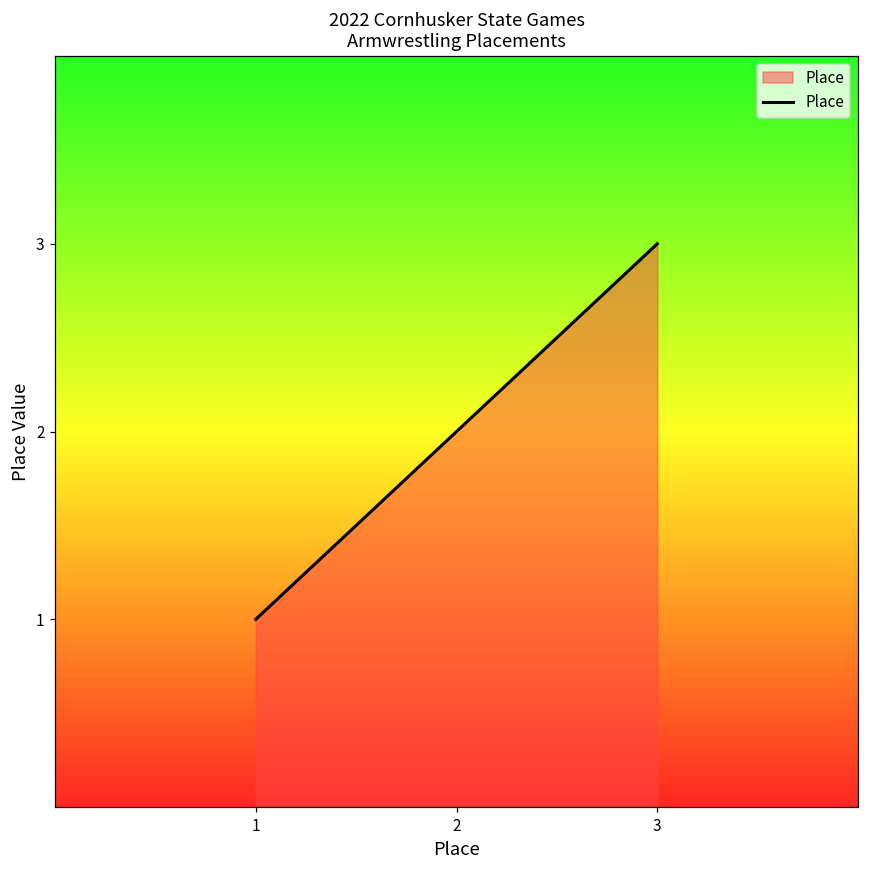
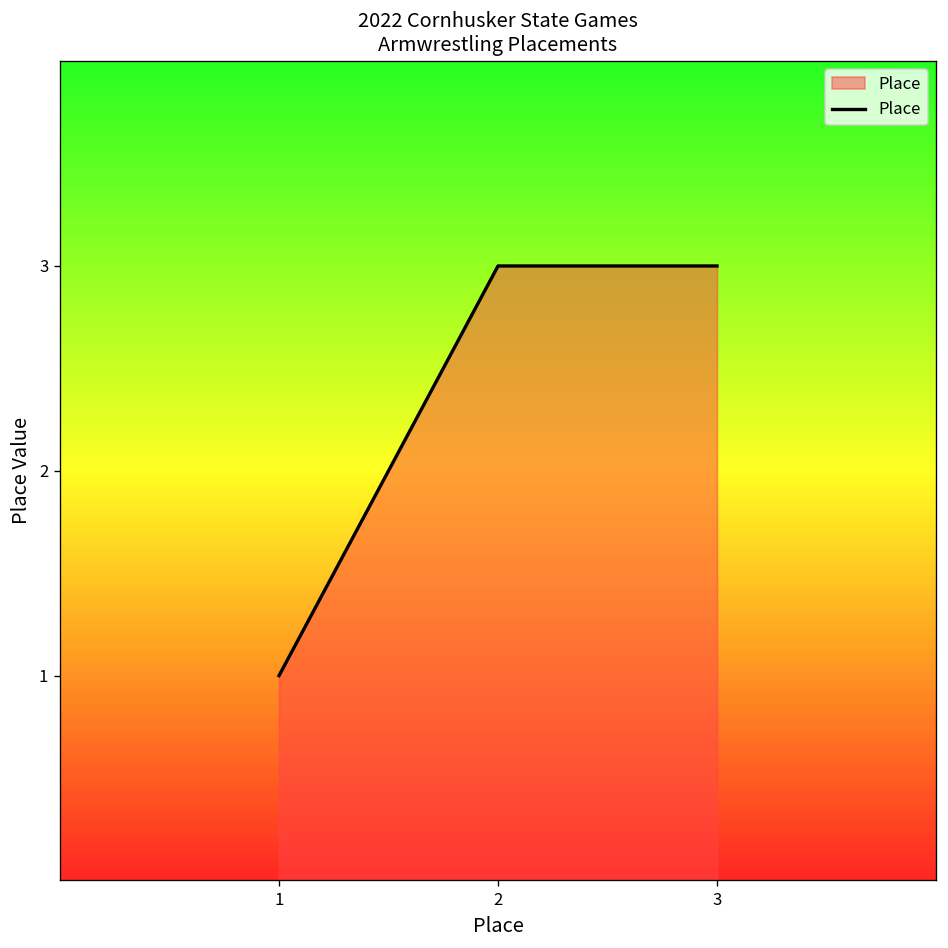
2: 2 -> 3
